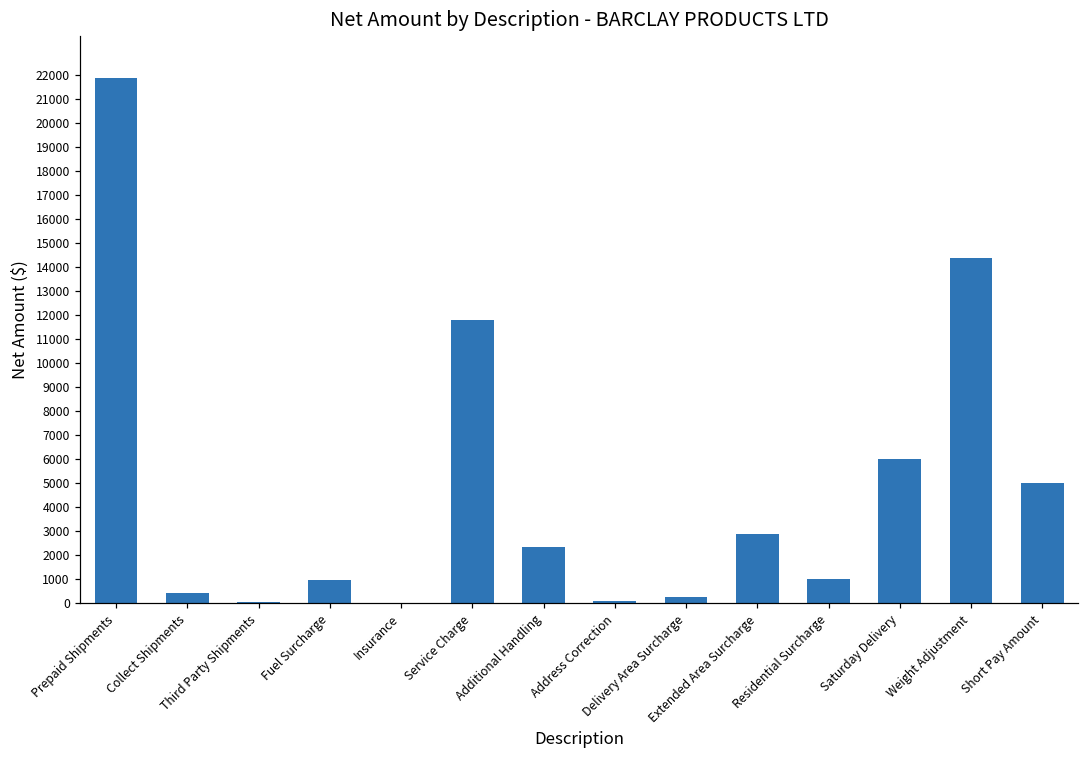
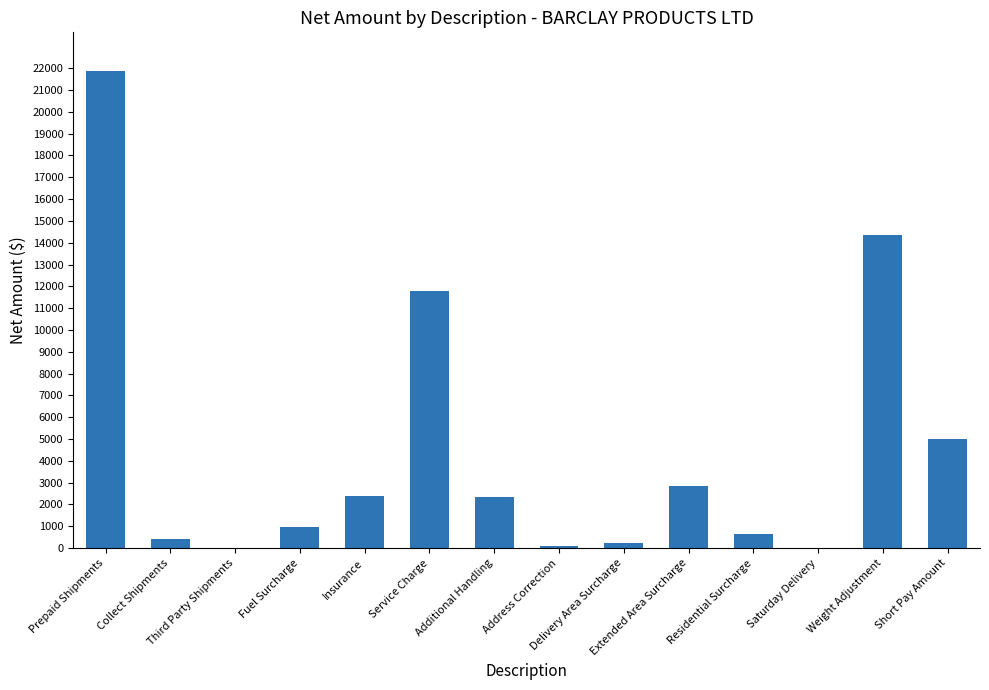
Insurance: 0 -> 2400
Residential Surcharge: 1000 -> 600
Saturday Delivery: 6000 -> 0
